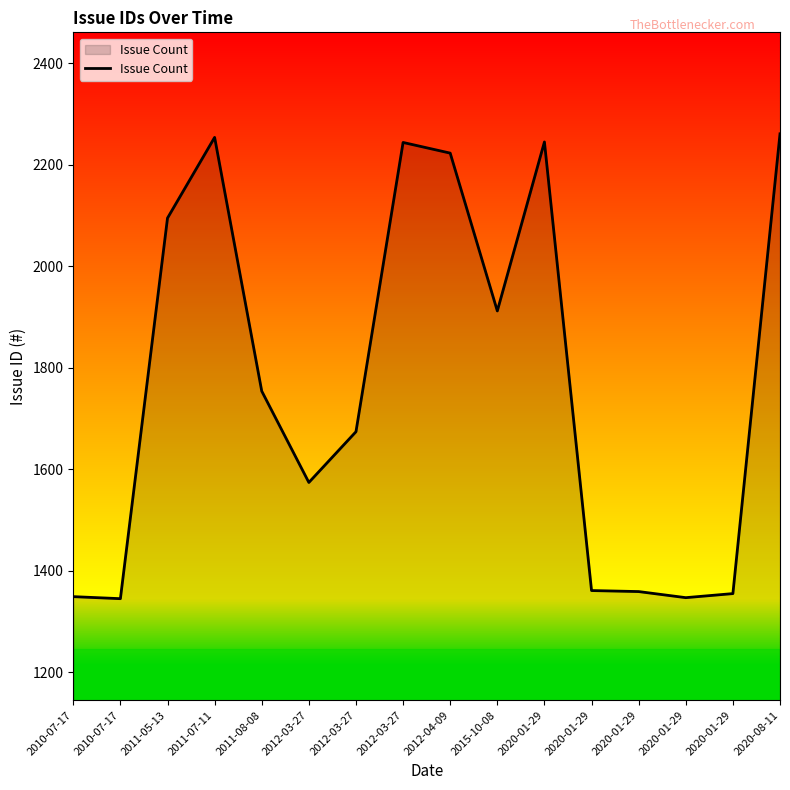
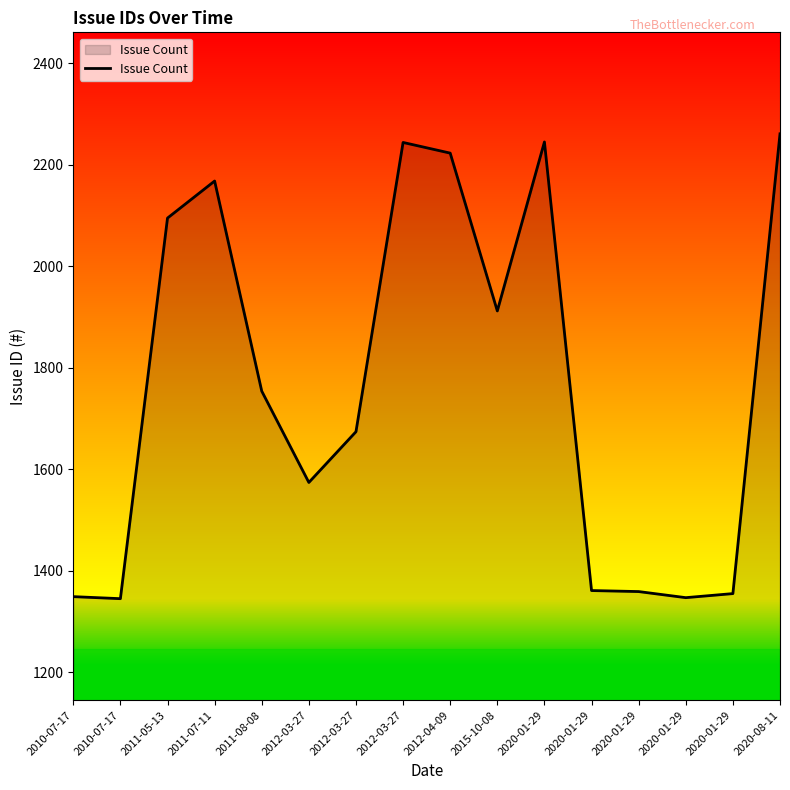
2011-07-11: 2250 -> 2170
